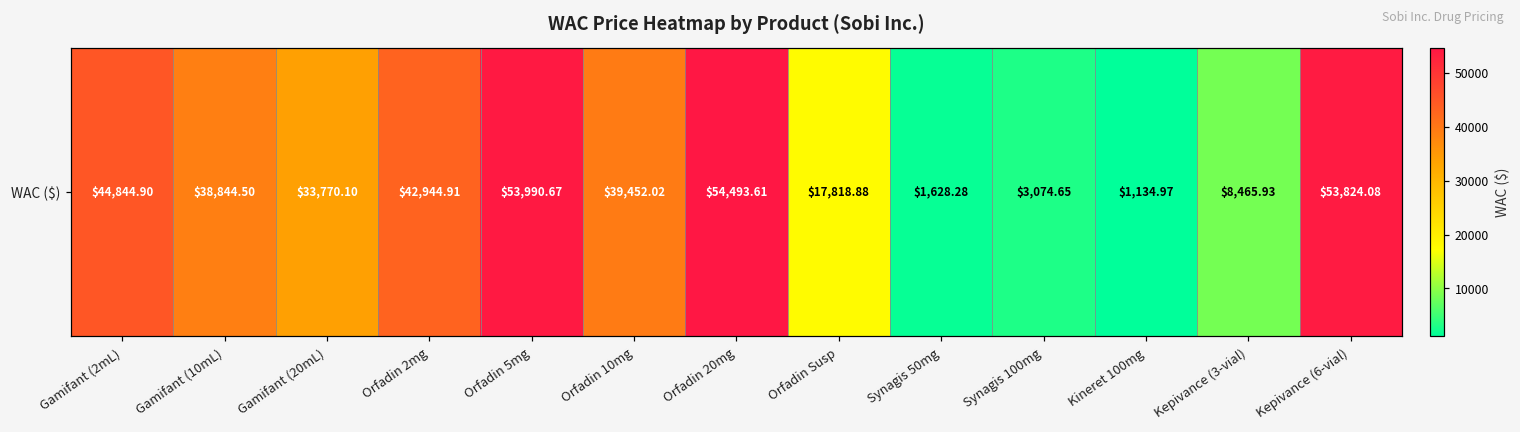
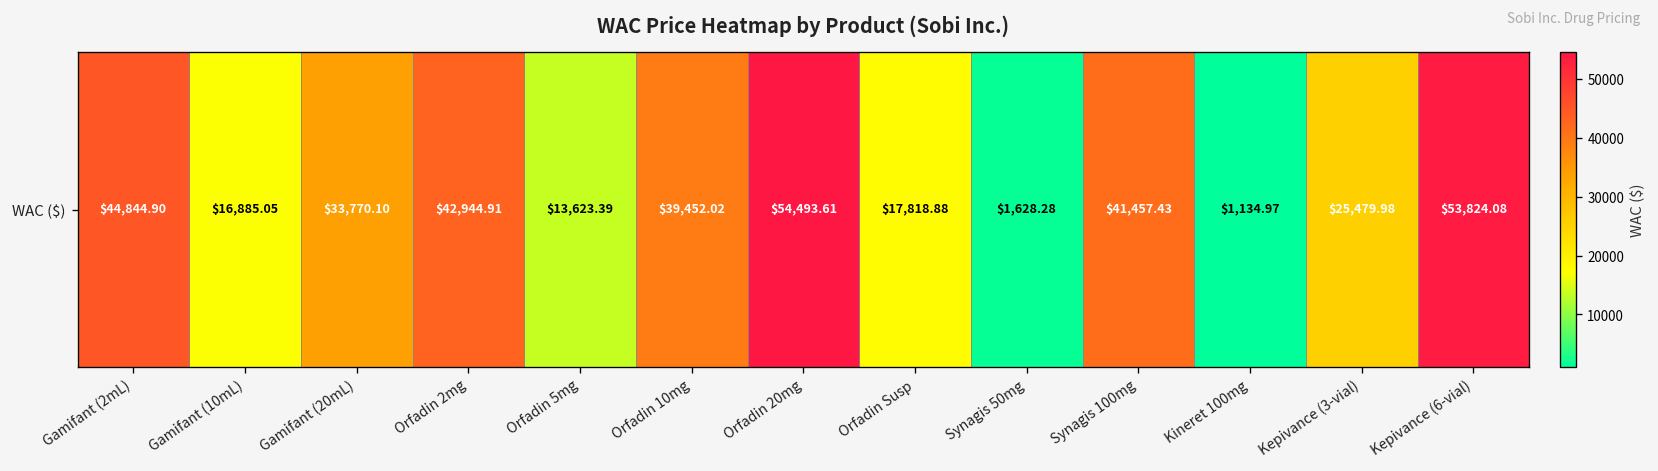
WAC ($), Gamifant (10mL): $38,844.50 -> $16,885.05
WAC ($), Orfadin 5mg: $53,990.67 -> $13,623.39
WAC ($), Synagis 100mg: $3,074.65 -> $41,457.43
WAC ($), Kepivance (3-vial): $8,465.93 -> $25,479.98
